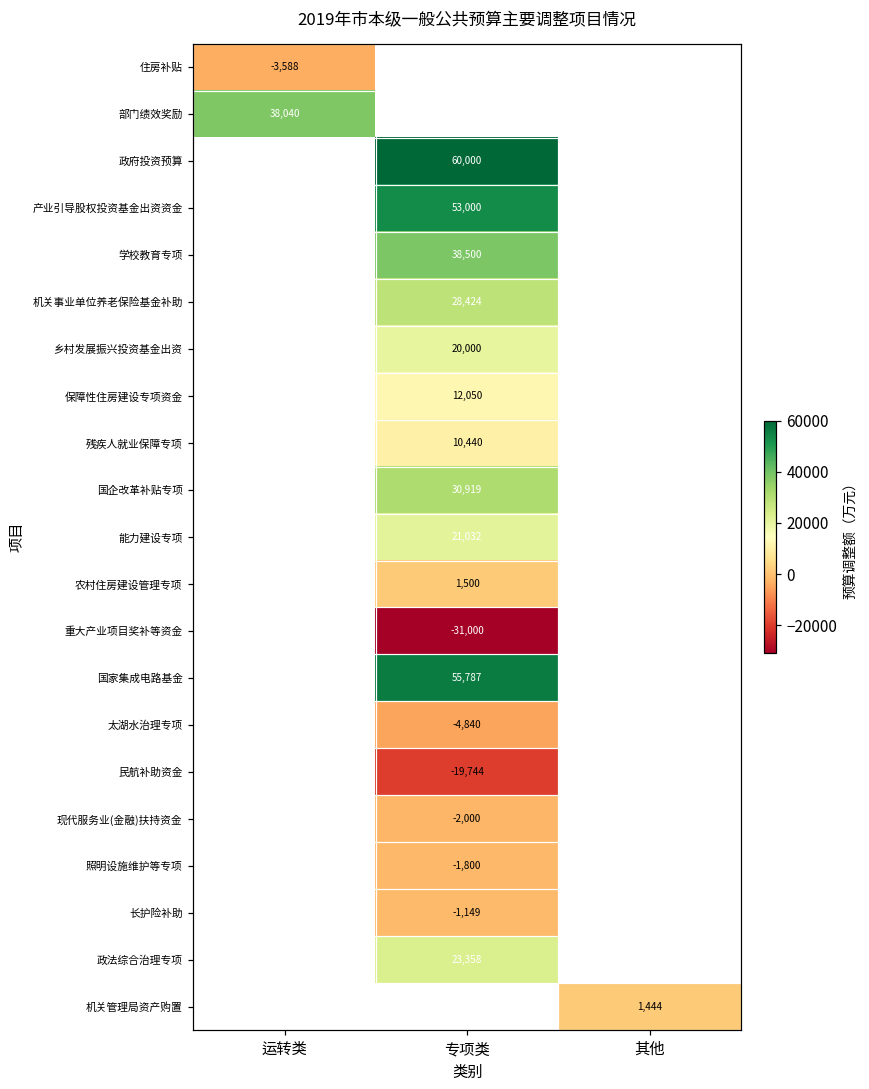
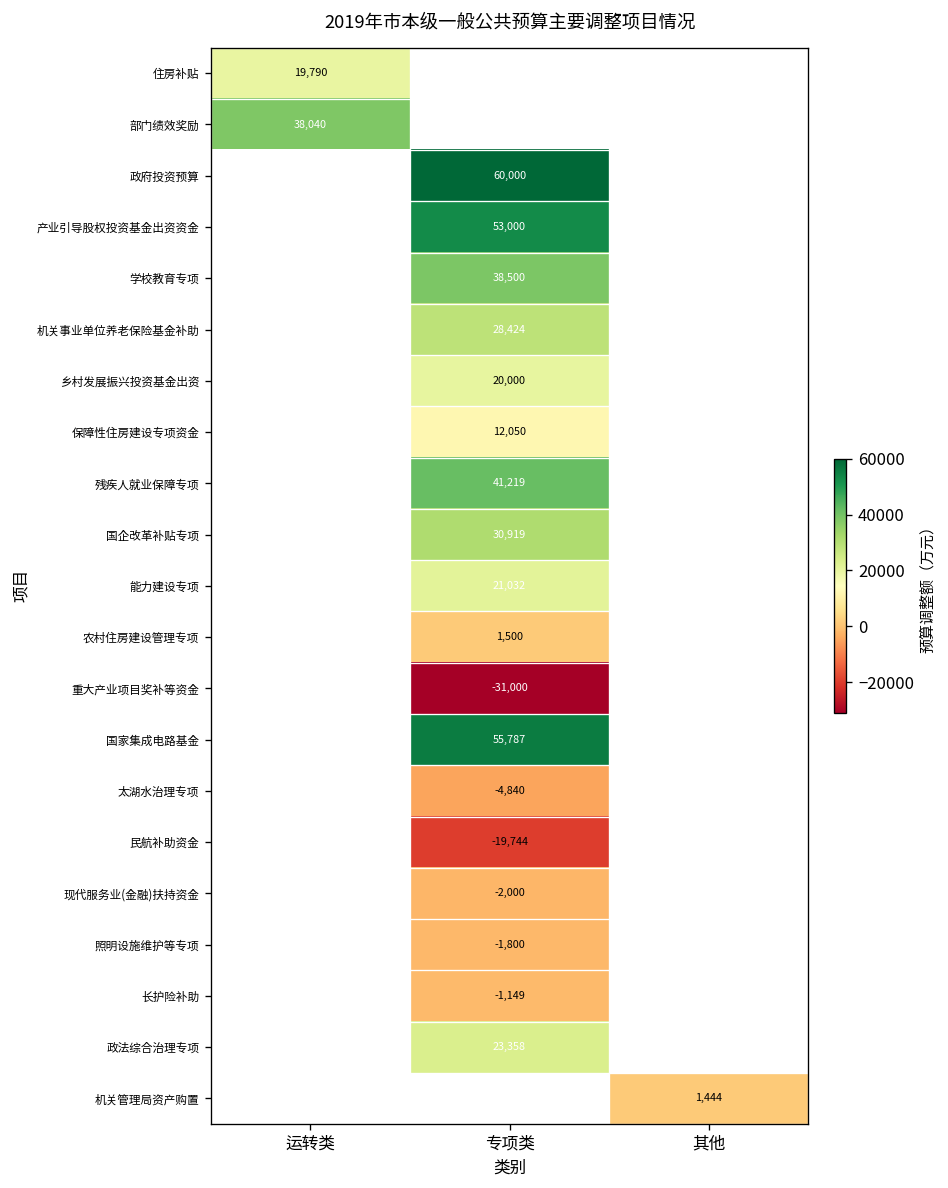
住房补贴, 运转类: -3,588 -> 19,790
残疾人就业保障专项, 专项类: 10,440 -> 41,219
